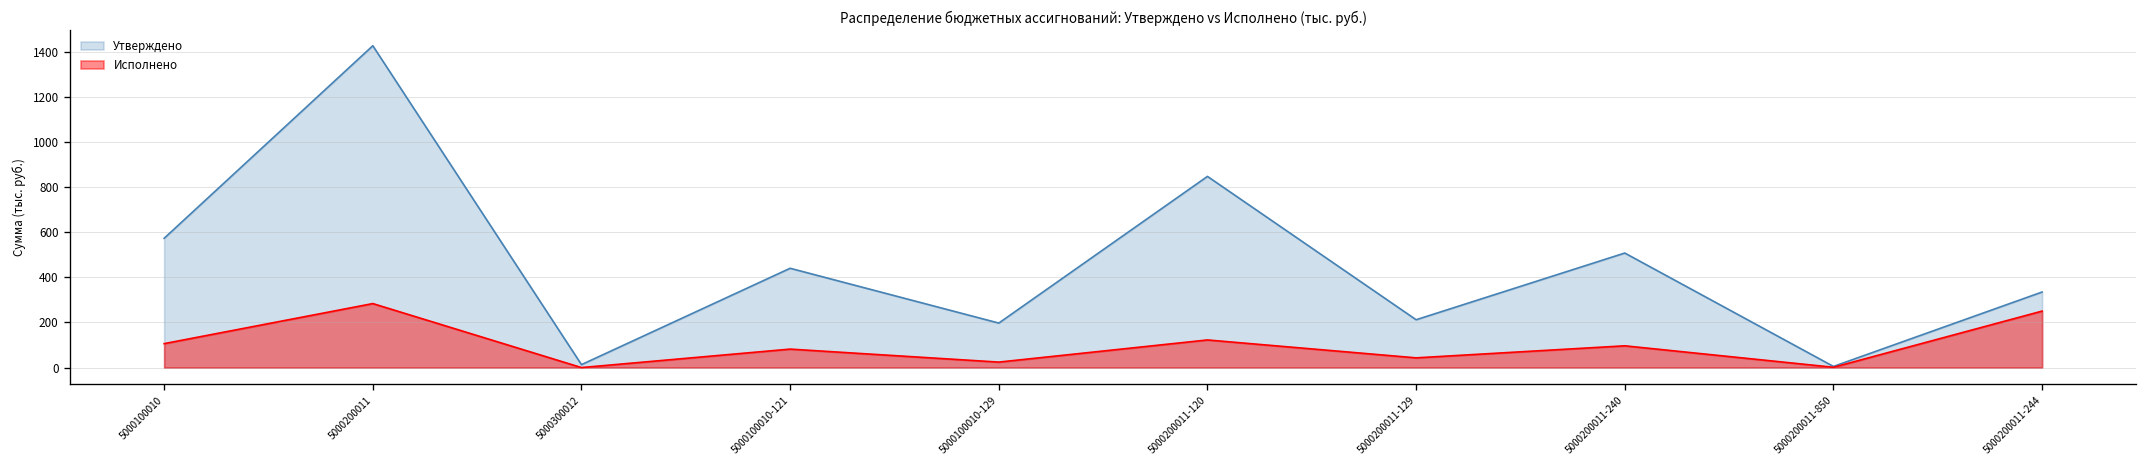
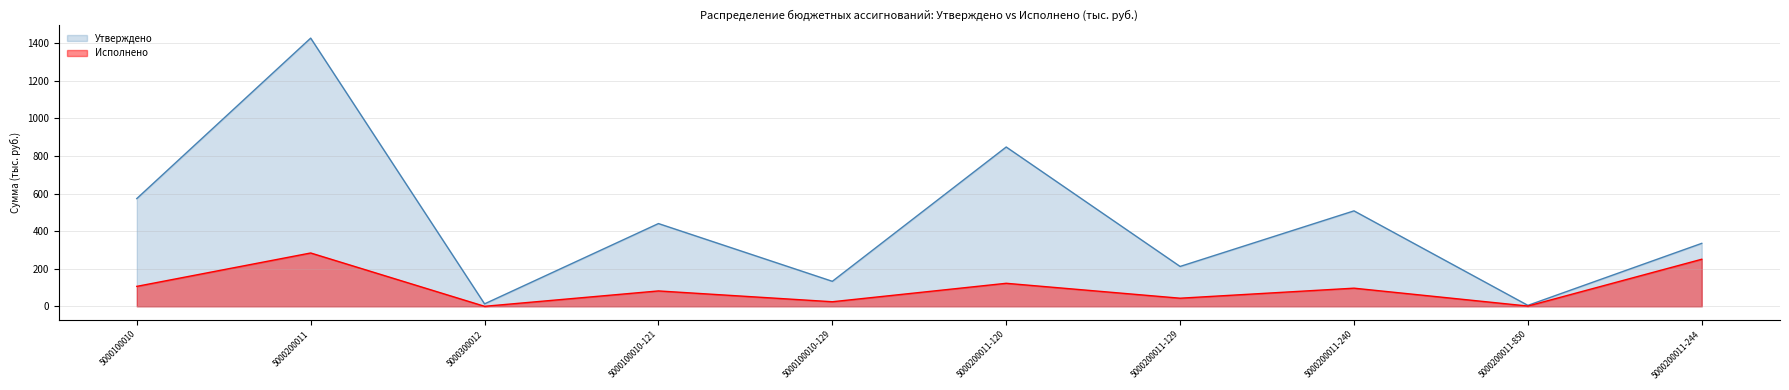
Утверждено, 5000100010-129: 200 -> 130
